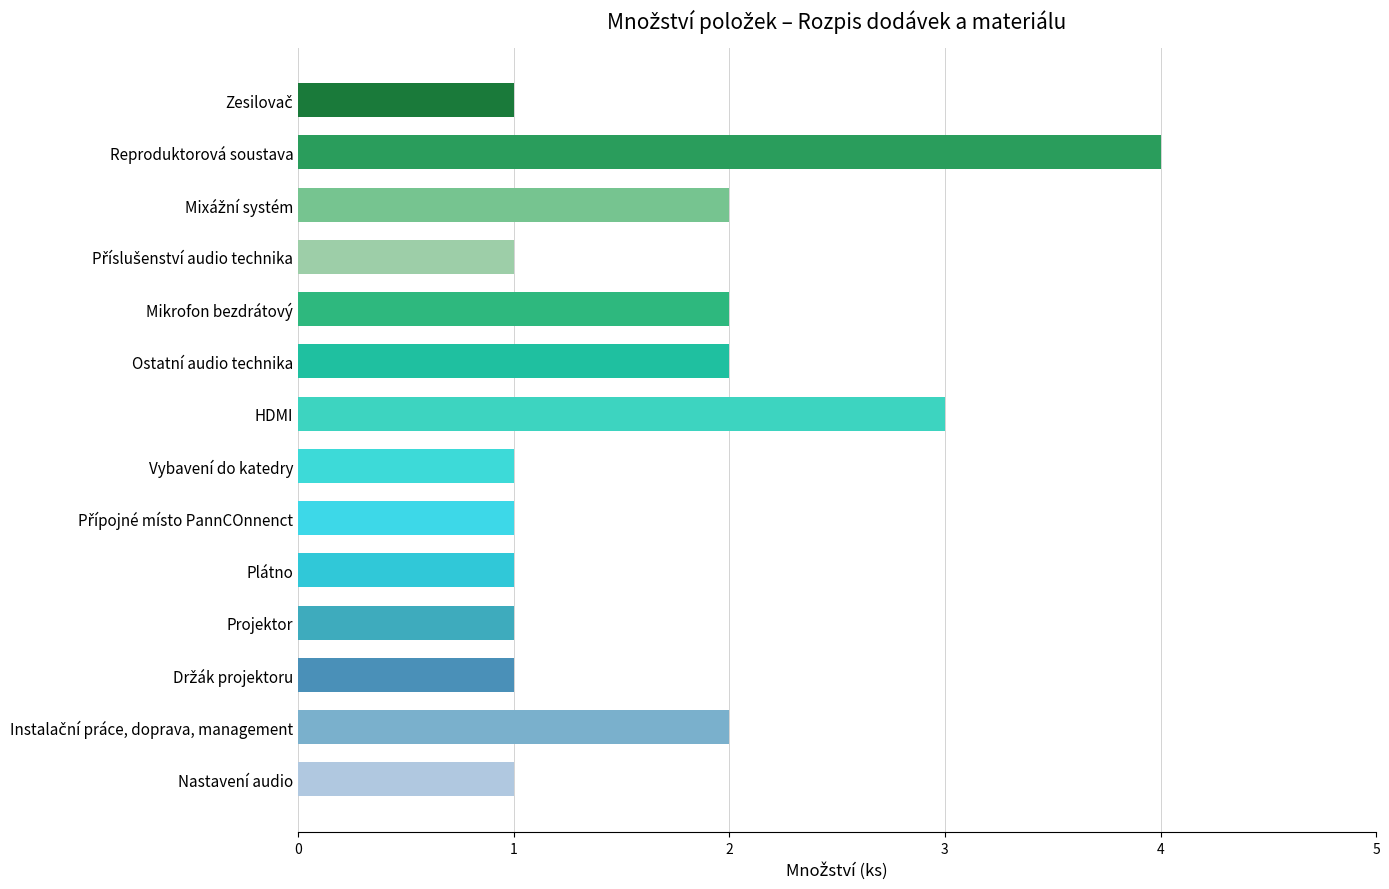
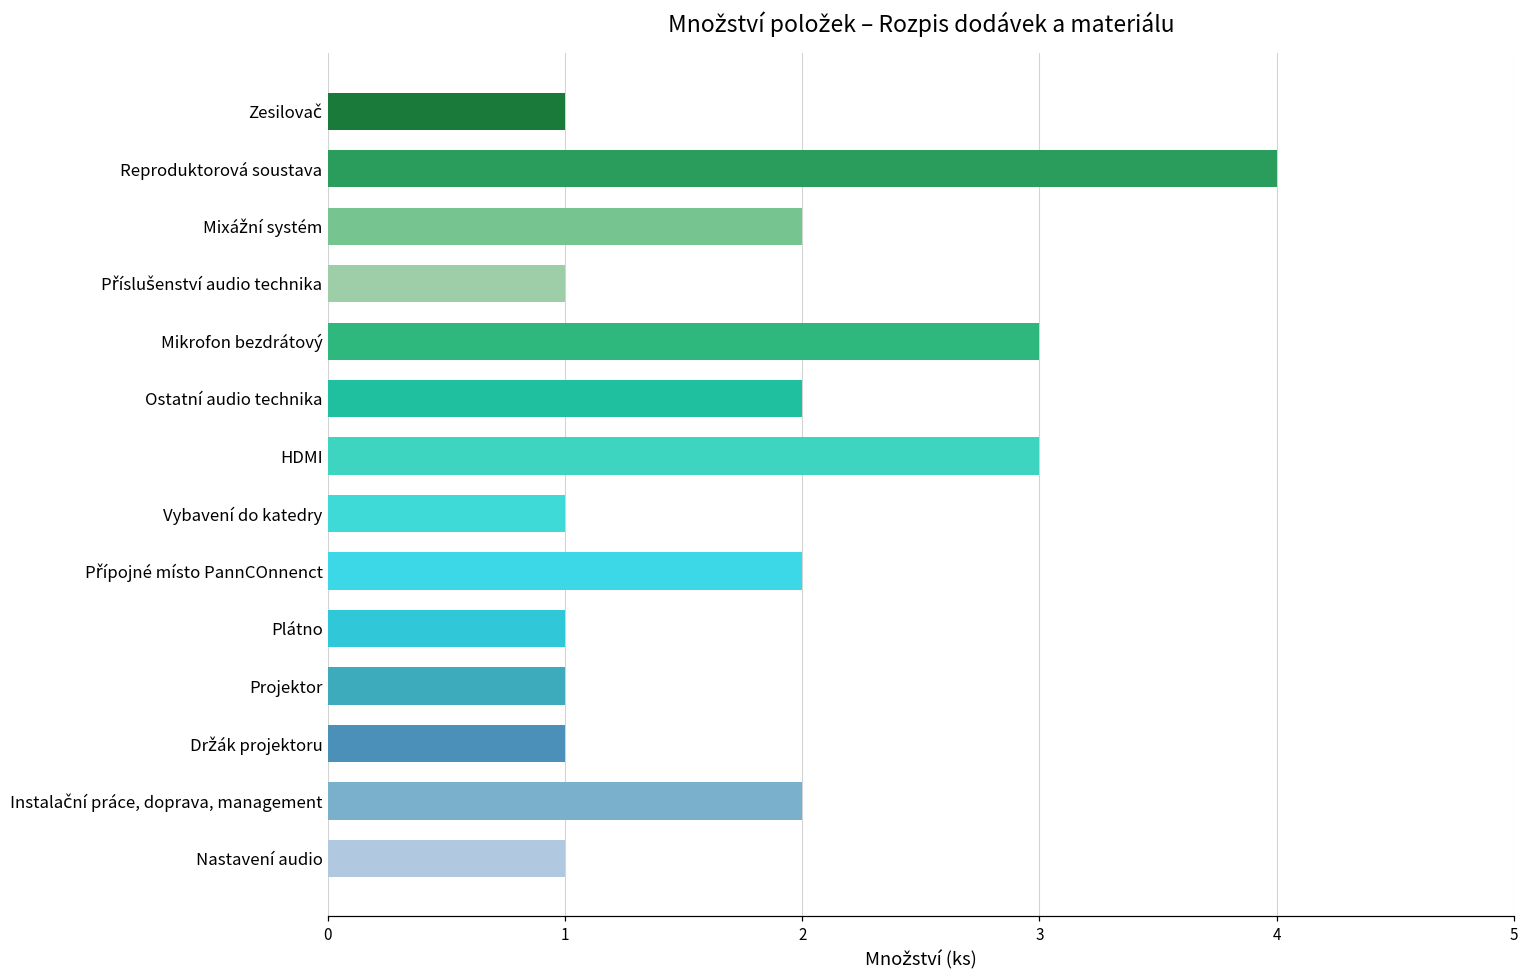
Mikrofon bezdrátový: 2 -> 3
Přípojné místo PannCOnnenct: 1 -> 2
